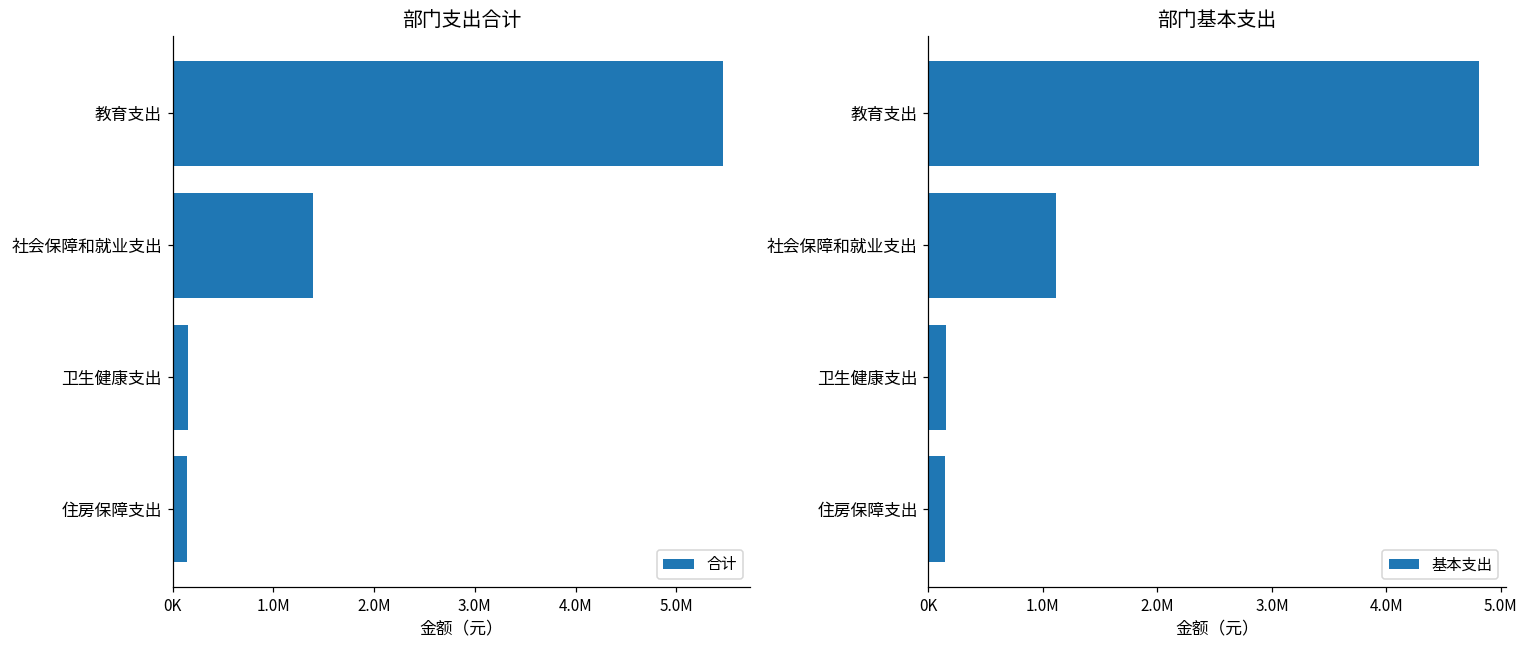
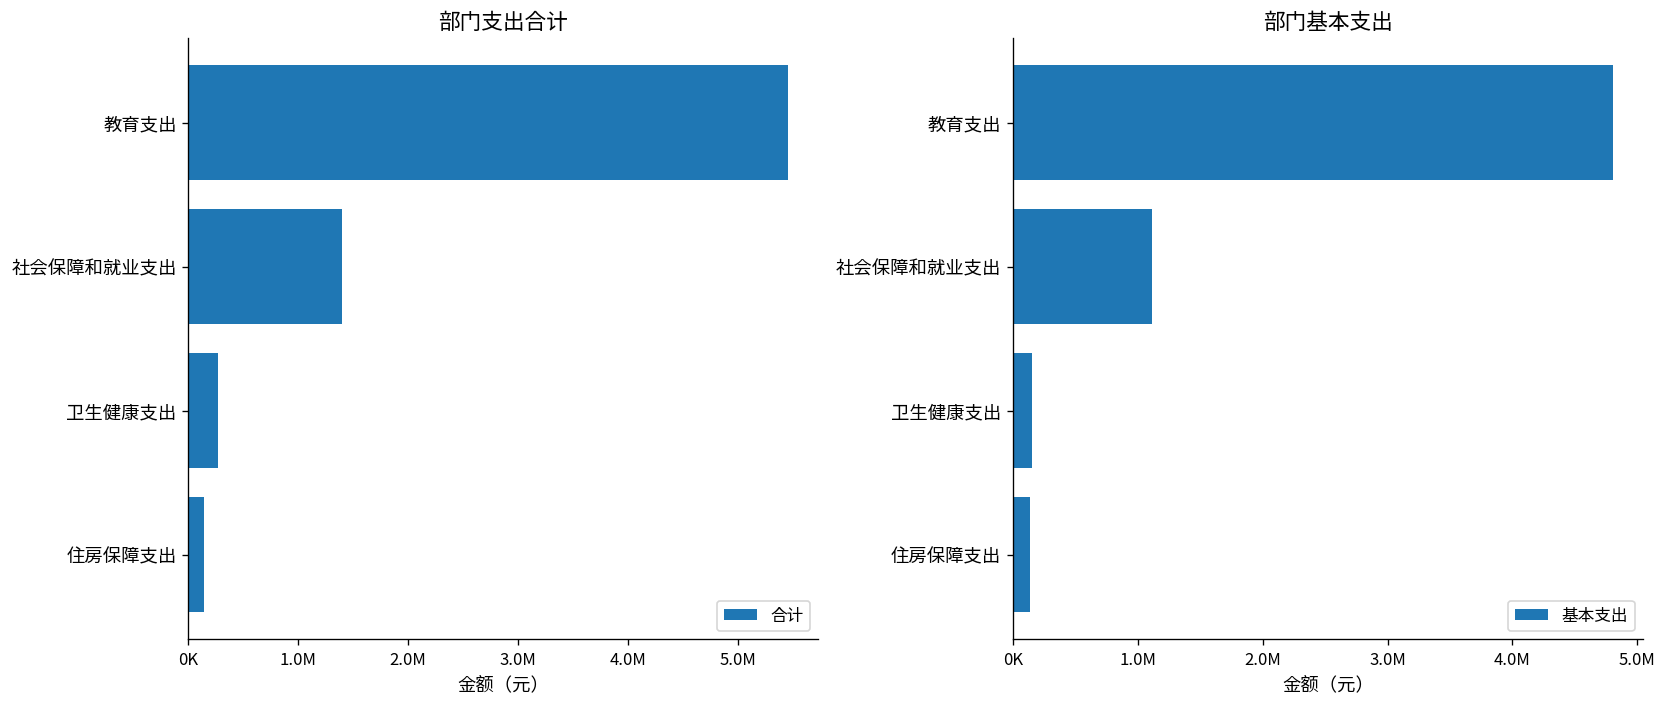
部门支出合计, 卫生健康支出: 200000 -> 300000
